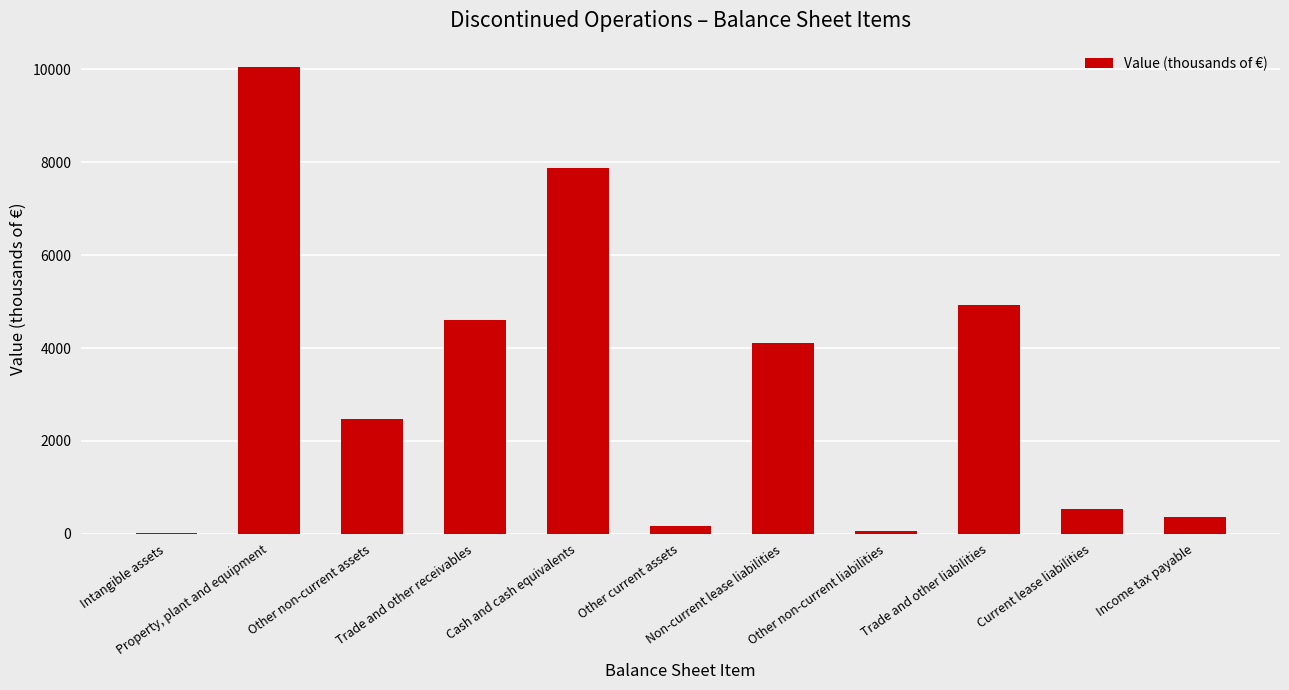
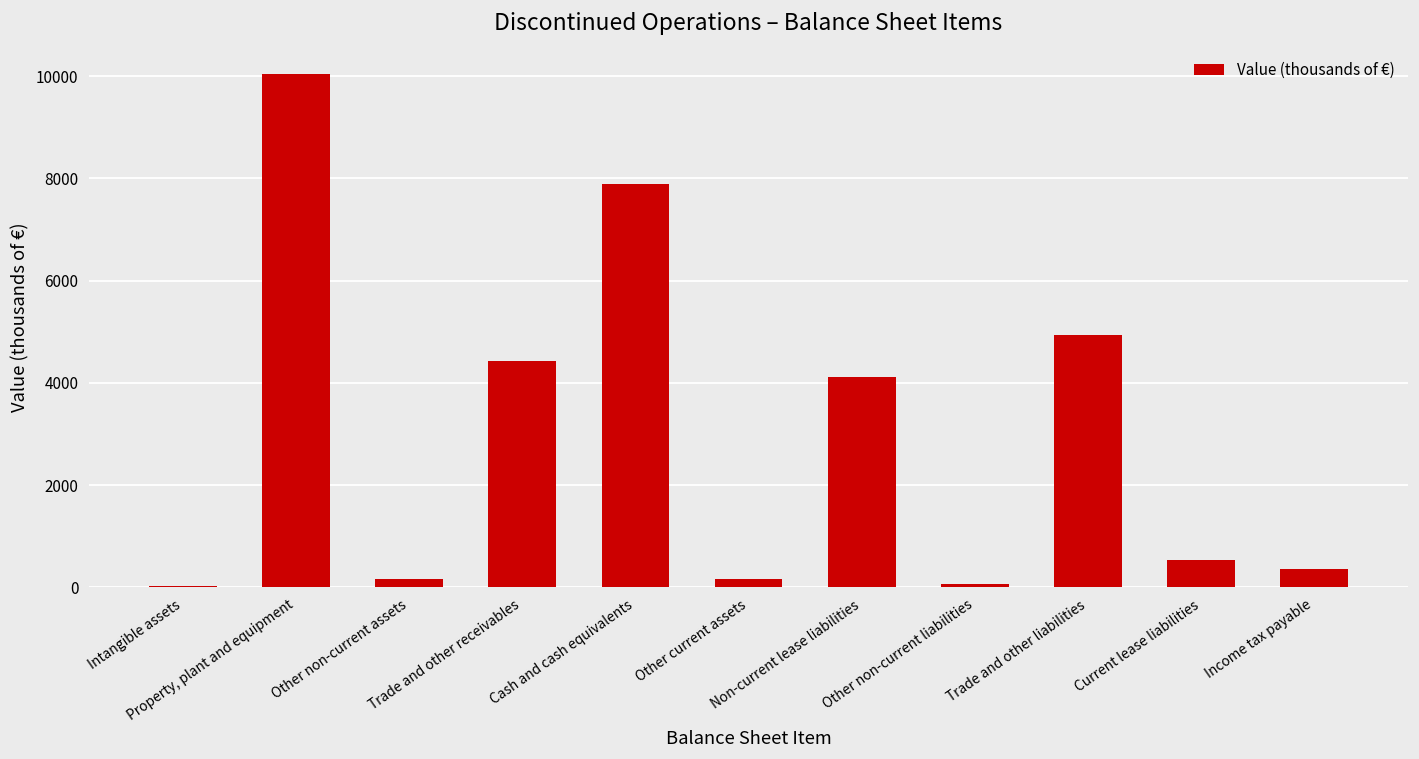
Other non-current assets: 2500 -> 200
Trade and other receivables: 4600 -> 4400
